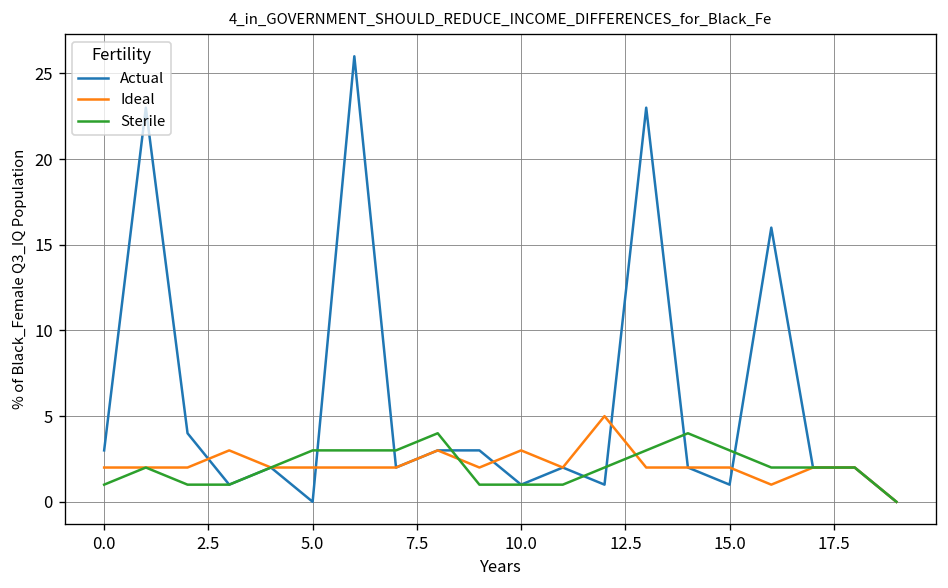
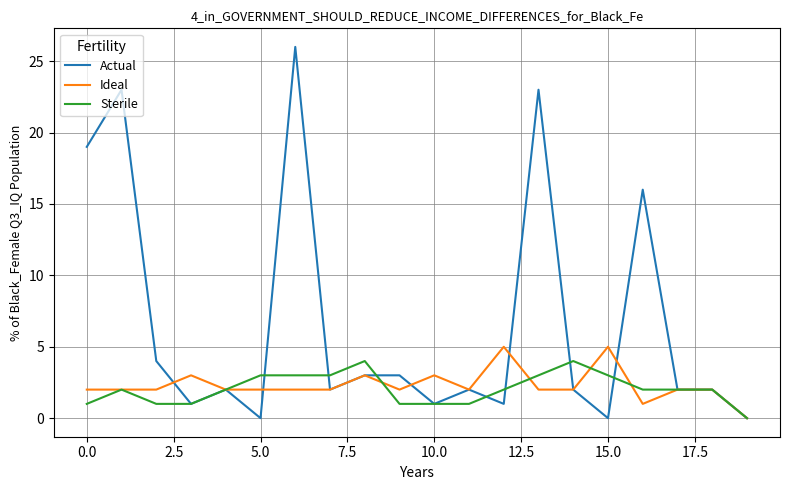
Actual, 0.0: 3 -> 19
Actual, 15.0: 1 -> 0
Ideal, 15.0: 2 -> 5
